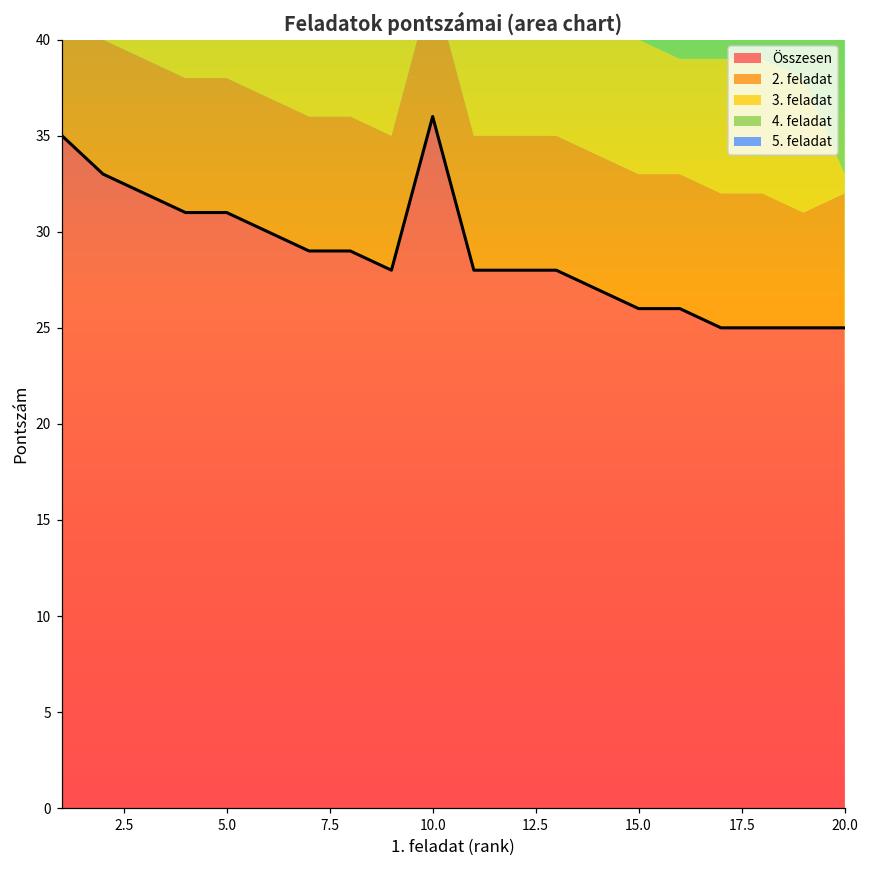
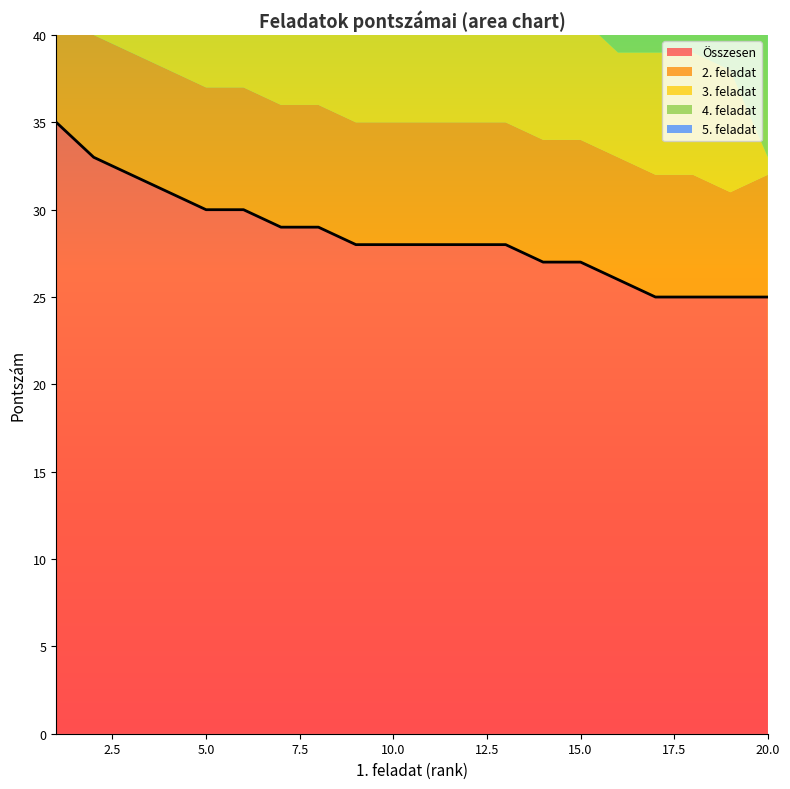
Összesen, 5.0: 31 -> 30
Összesen, 10.0: 36 -> 28
Összesen, 15.0: 26 -> 27
